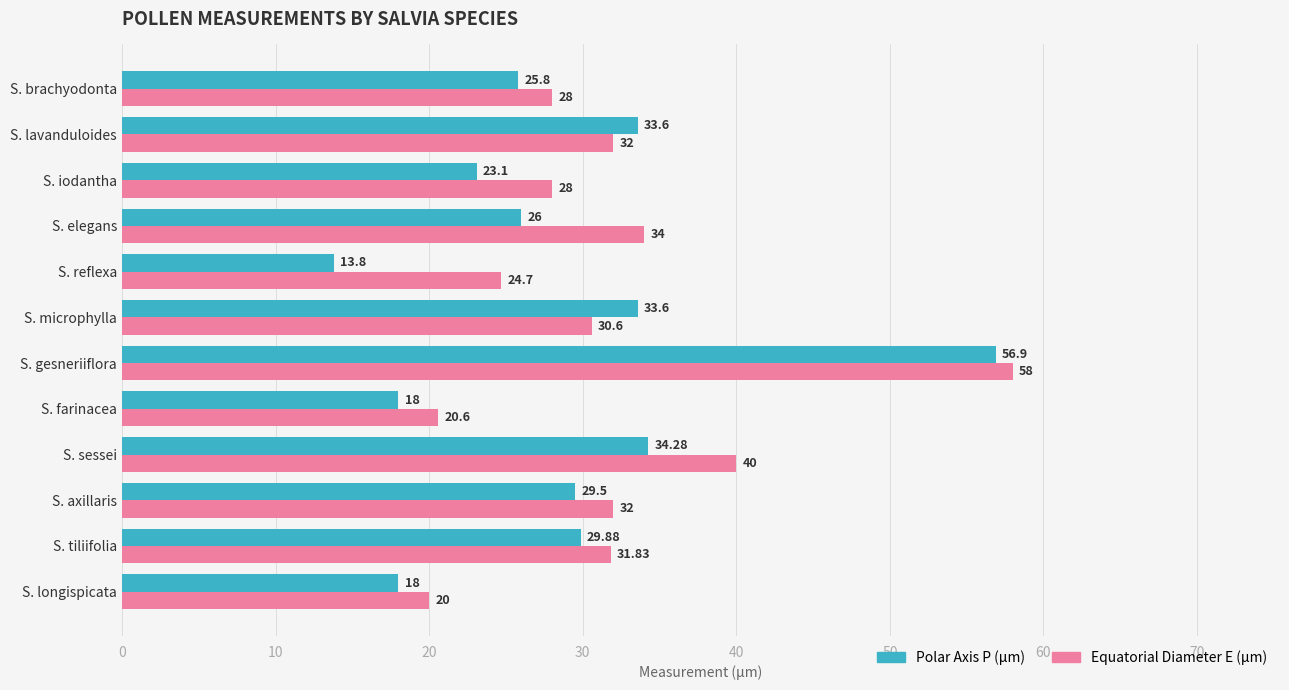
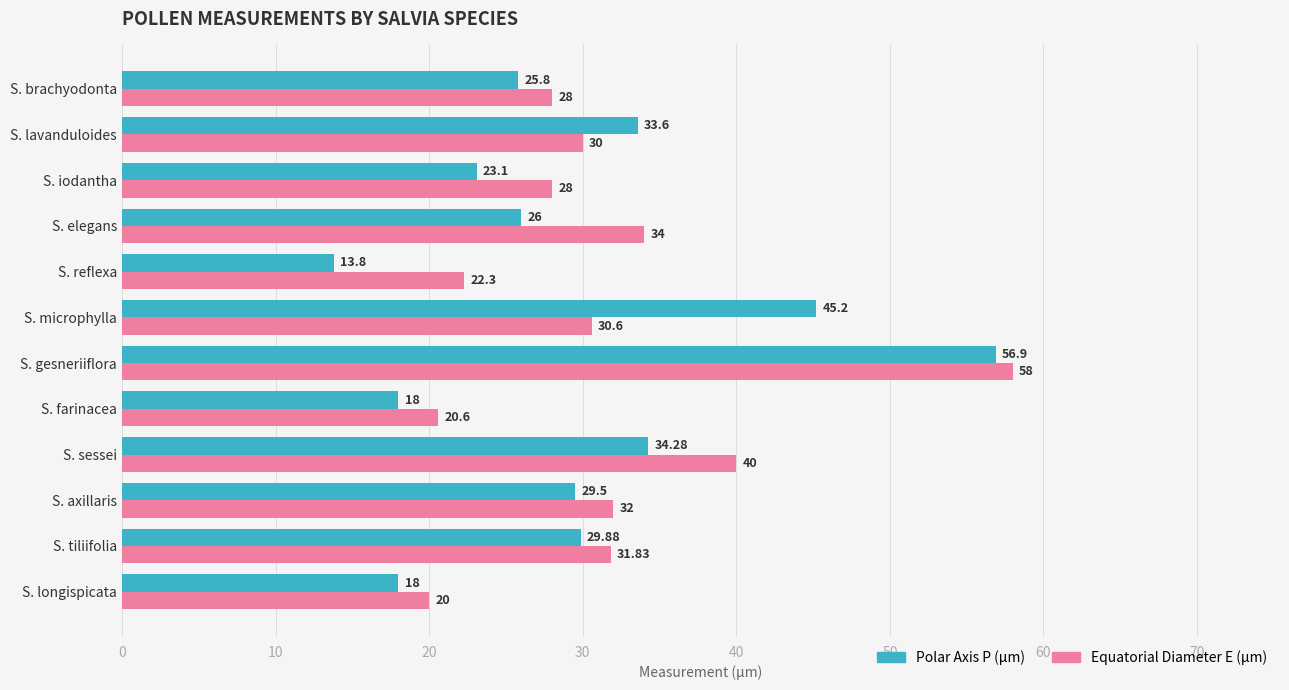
Equatorial Diameter E (µm), S. lavanduloides: 32 -> 30
Equatorial Diameter E (µm), S. reflexa: 24.7 -> 22.3
Polar Axis P (µm), S. microphylla: 33.6 -> 45.2
